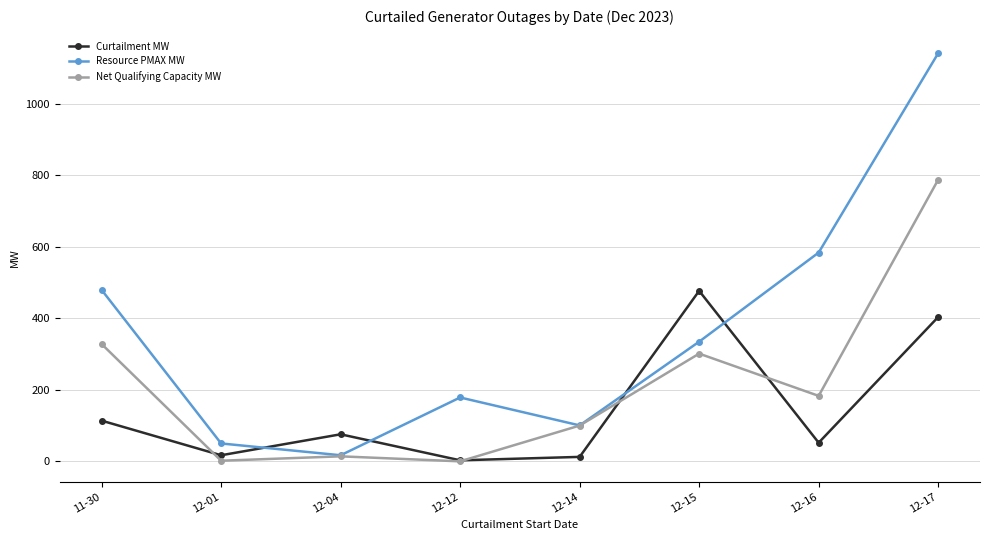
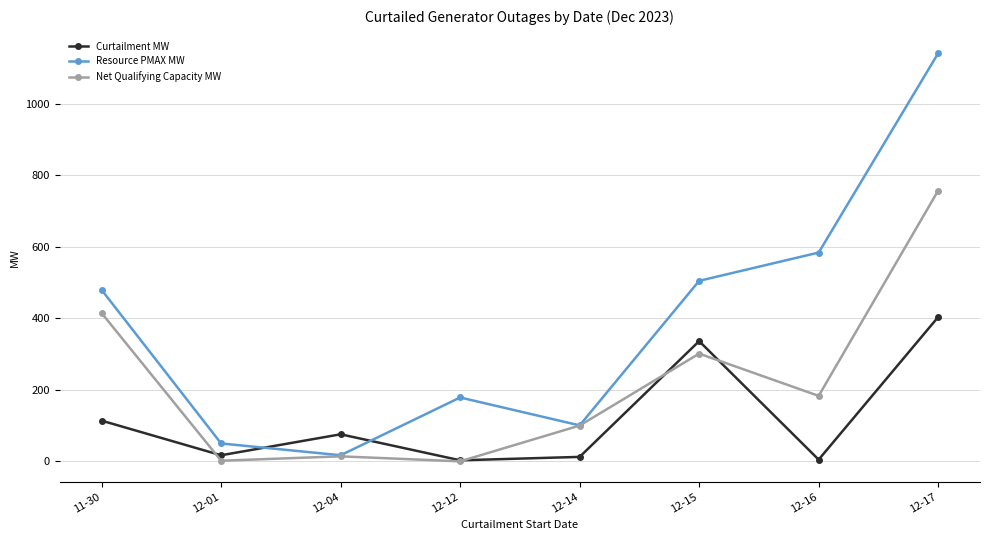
Net Qualifying Capacity MW, 11-30: 330 -> 410
Curtailment MW, 12-15: 480 -> 340
Resource PMAX MW, 12-15: 330 -> 500
Curtailment MW, 12-16: 50 -> 0
Net Qualifying Capacity MW, 12-17: 790 -> 760
